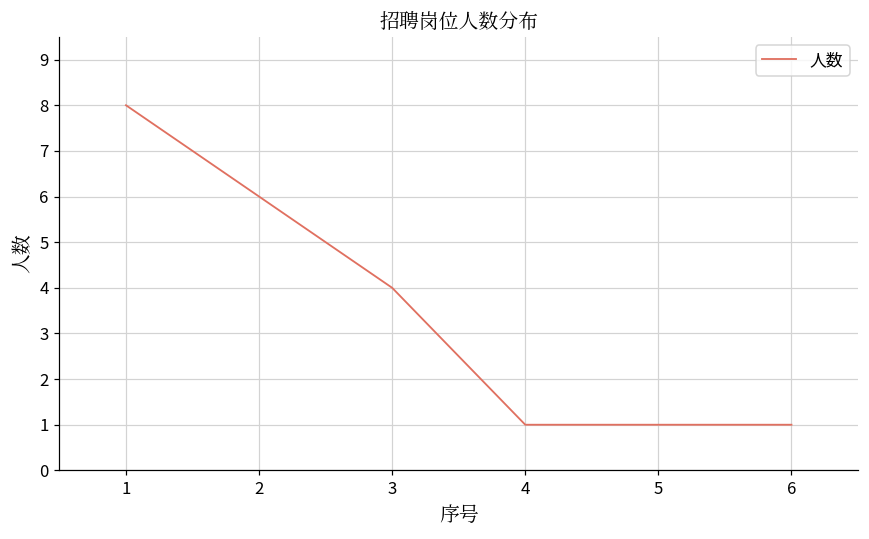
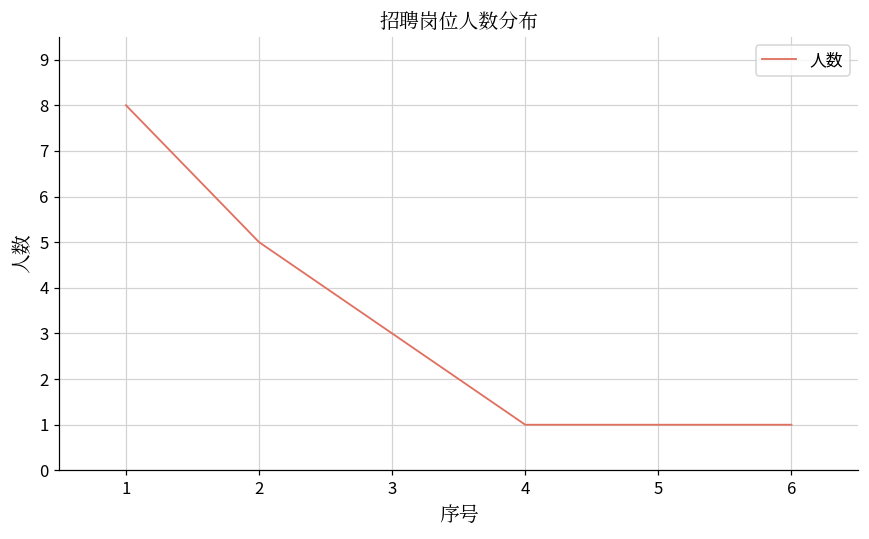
2: 6 -> 5
3: 4 -> 3
